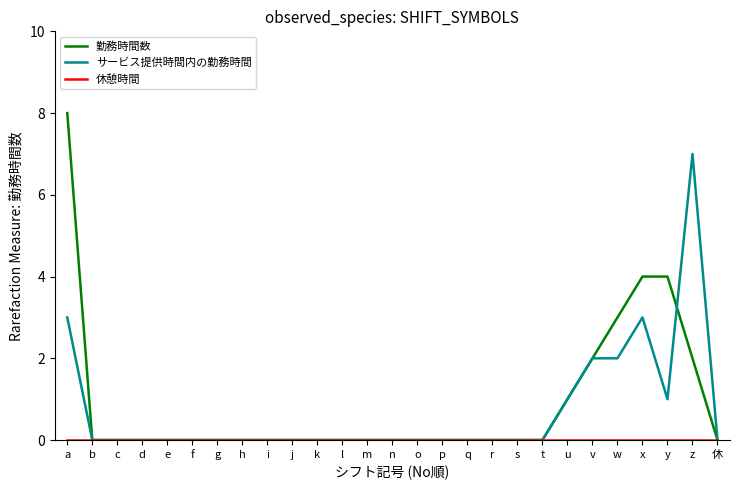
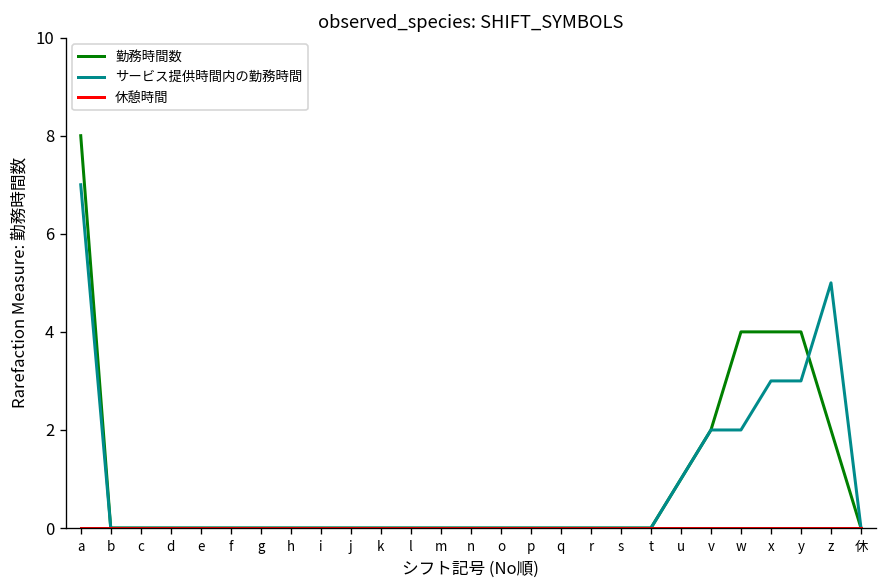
サービス提供時間内の勤務時間, a: 3 -> 7
勤務時間数, w: 3 -> 4
サービス提供時間内の勤務時間, y: 1 -> 3
サービス提供時間内の勤務時間, z: 7 -> 5
